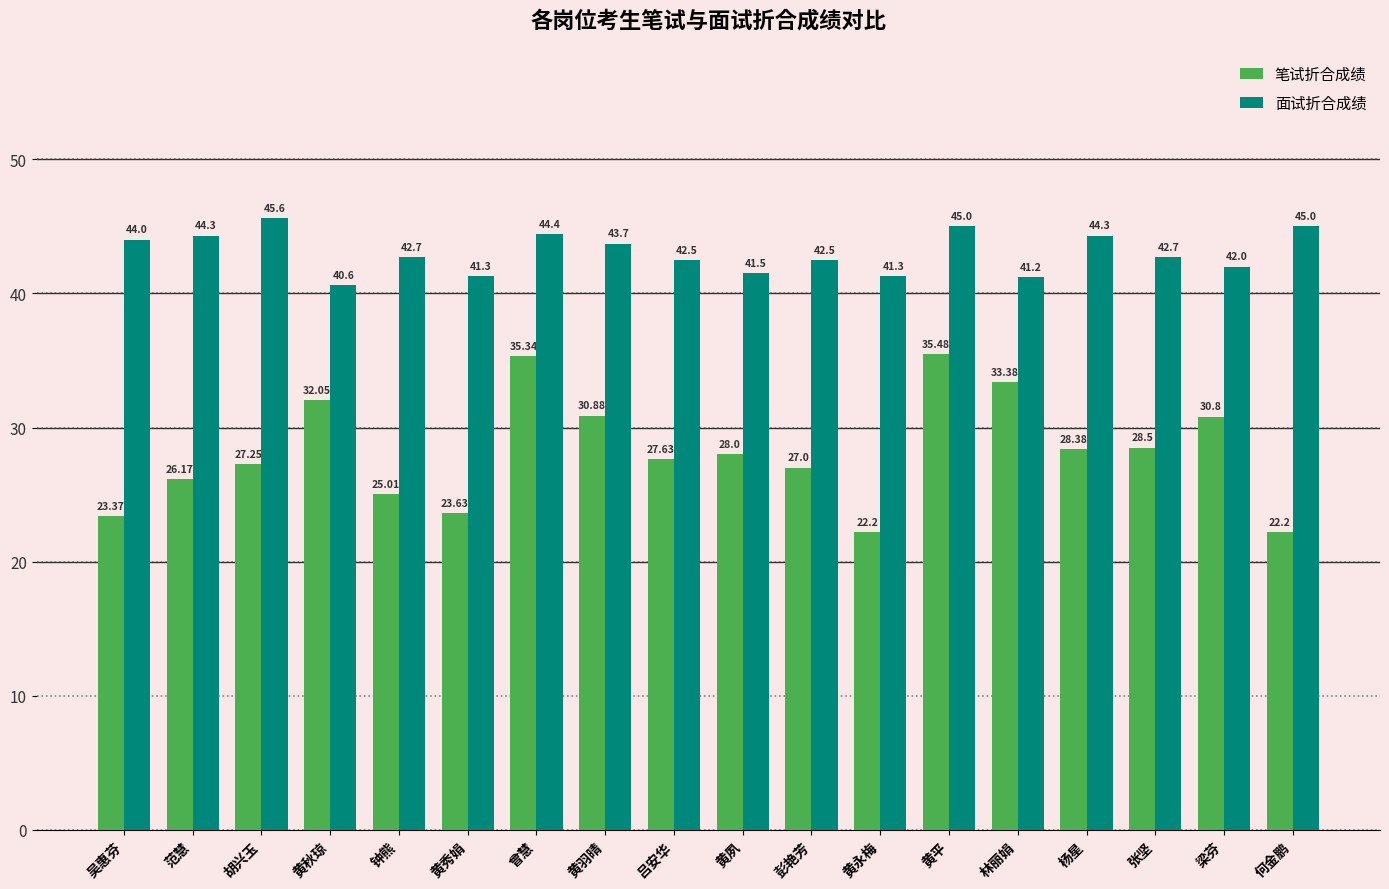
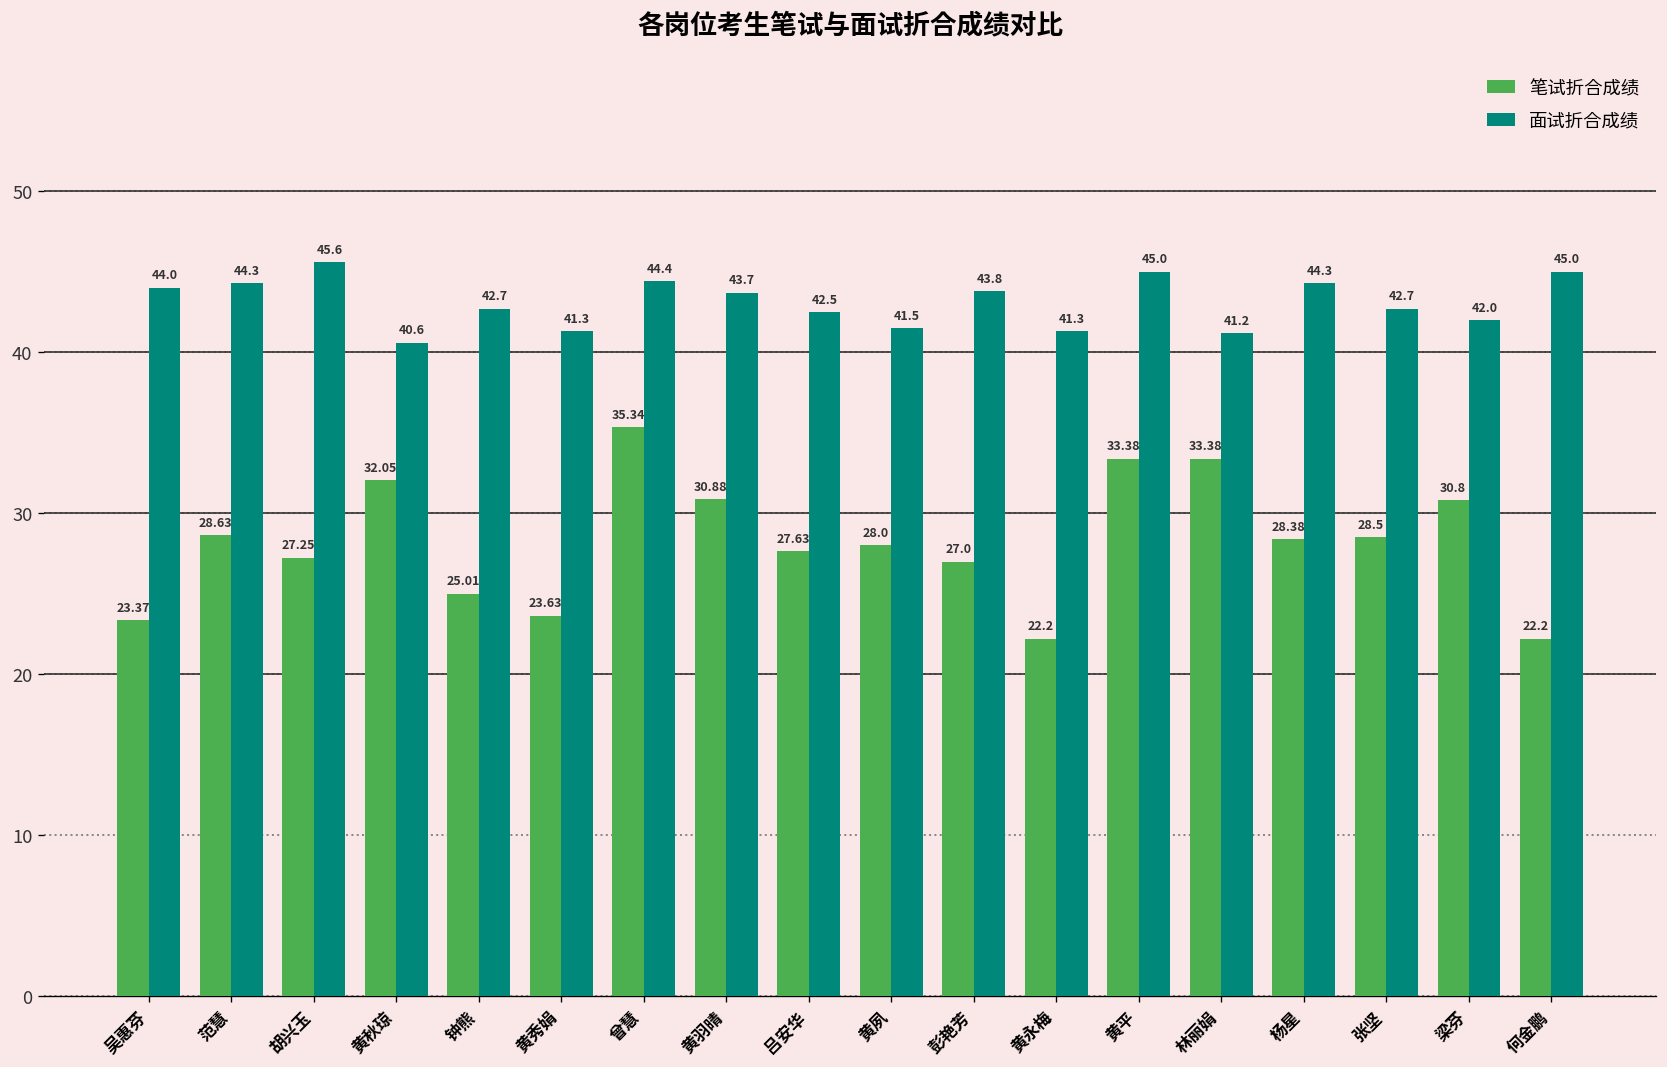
笔试折合成绩, 范慧: 26.17 -> 28.63
面试折合成绩, 彭艳芳: 42.5 -> 43.8
笔试折合成绩, 黄平: 35.48 -> 33.38
